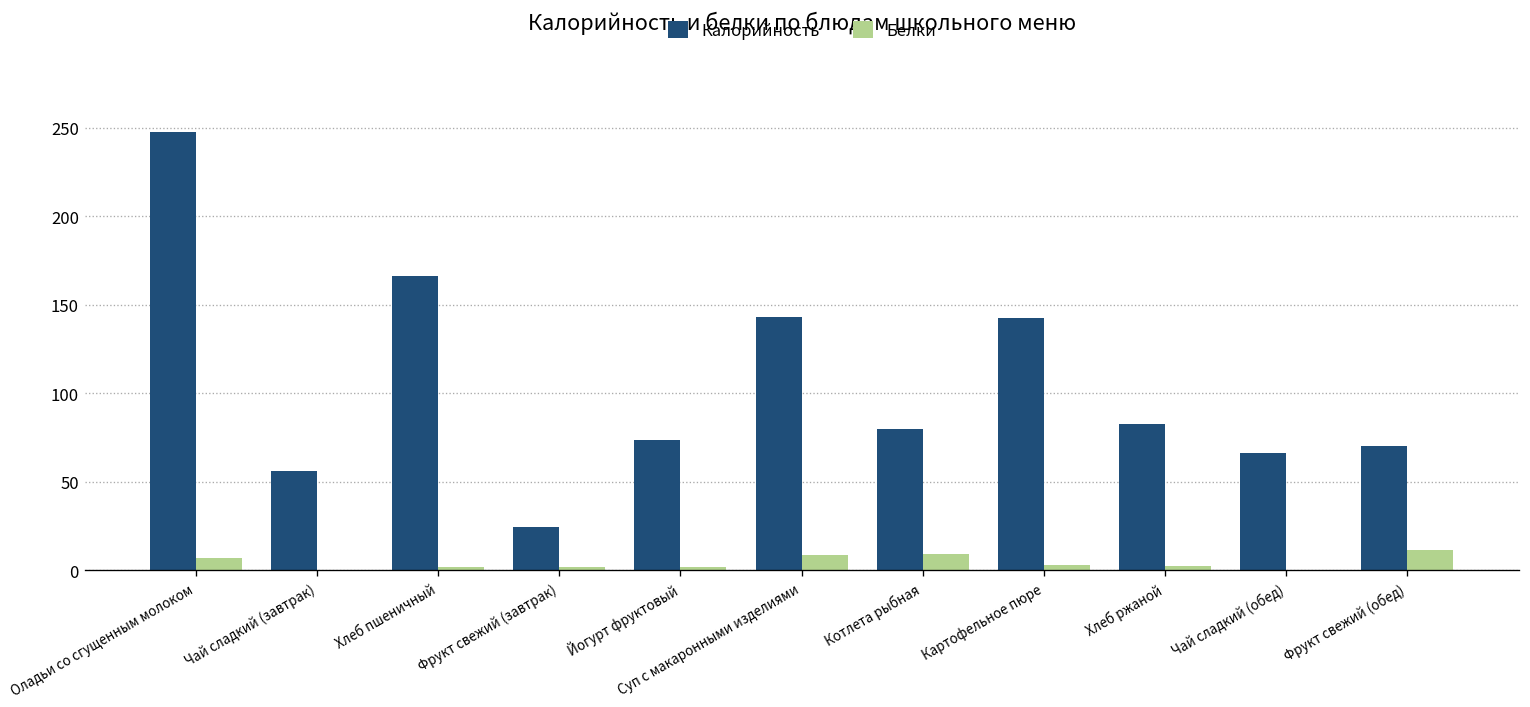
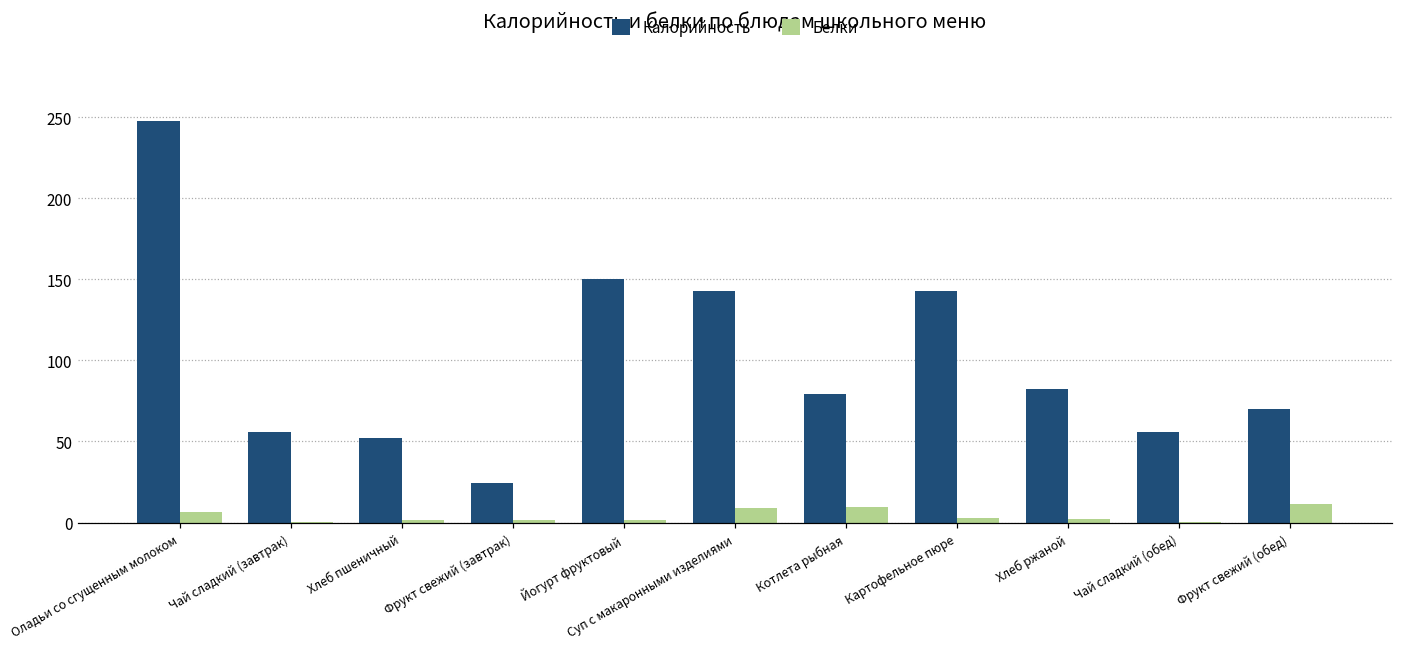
Калорийность, Хлеб пшеничный: 166 -> 52
Калорийность, Йогурт фруктовый: 74 -> 150
Калорийность, Чай сладкий (обед): 66 -> 56
